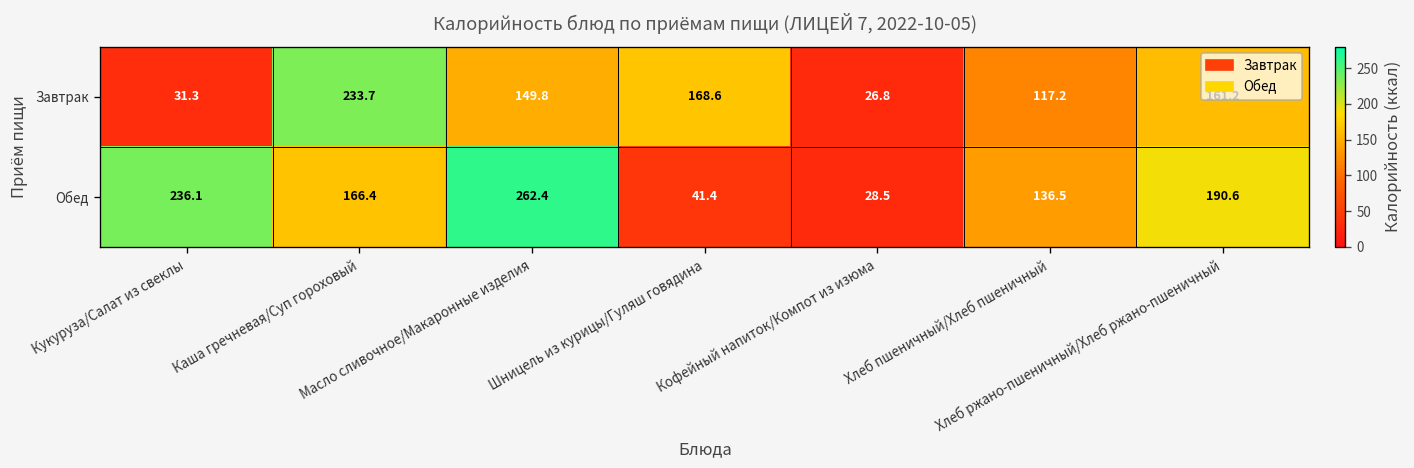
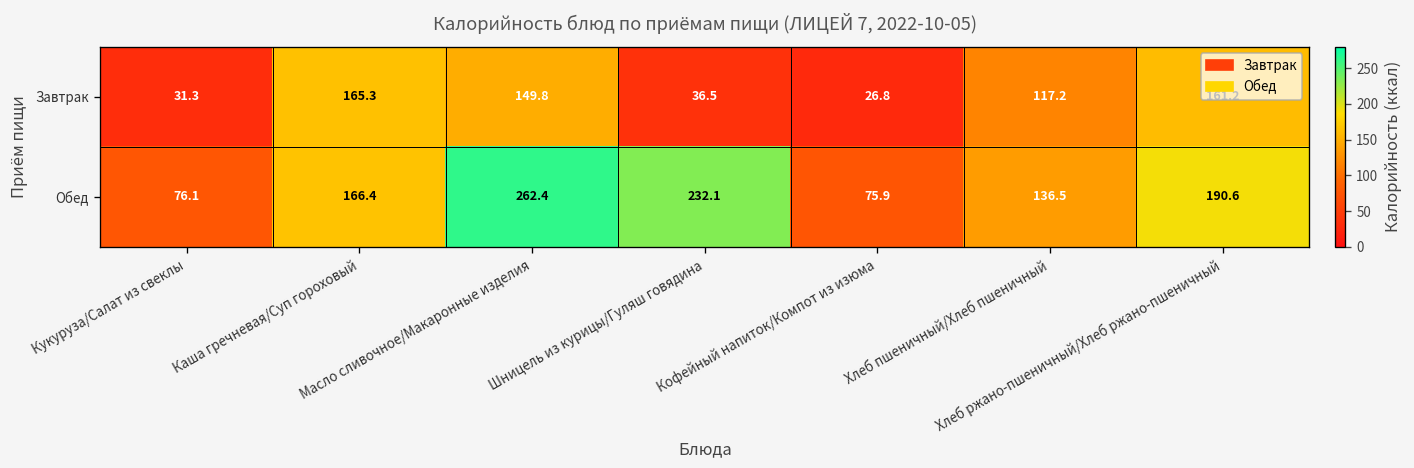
Завтрак, Каша гречневая/Суп гороховый: 233.7 -> 165.3
Завтрак, Шницель из курицы/Гуляш говядина: 168.6 -> 36.5
Обед, Кукуруза/Салат из свеклы: 236.1 -> 76.1
Обед, Шницель из курицы/Гуляш говядина: 41.4 -> 232.1
Обед, Кофейный напиток/Компот из изюма: 28.5 -> 75.9
